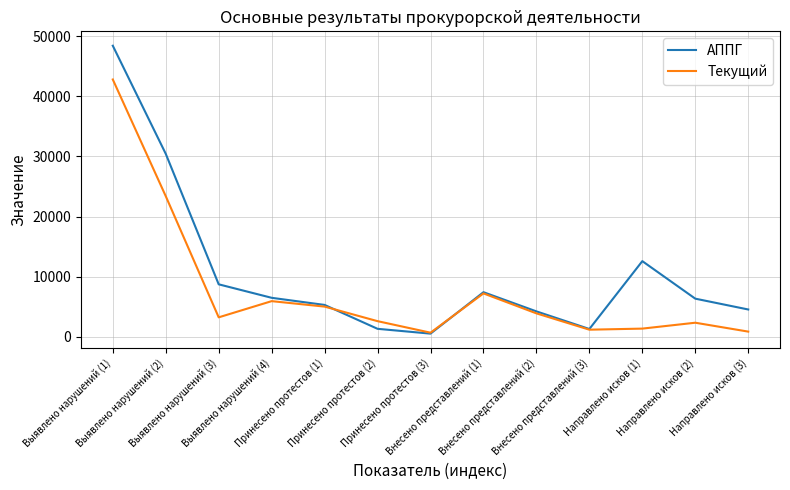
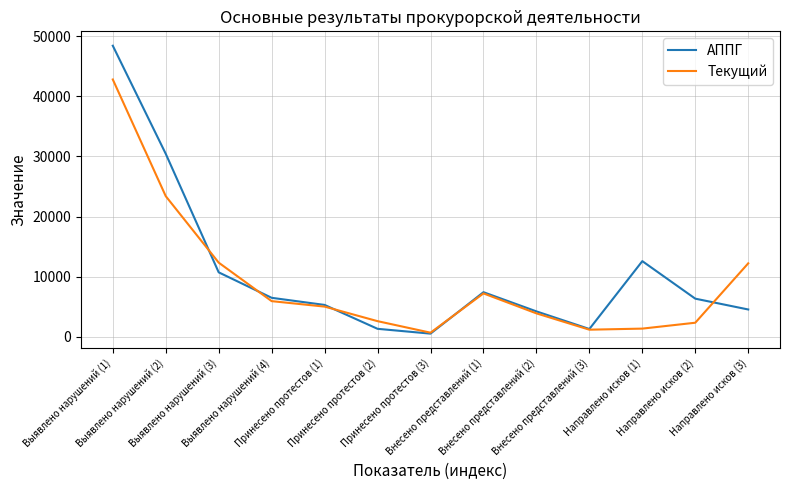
АППГ, Выявлено нарушений (3): 9000 -> 11000
Текущий, Выявлено нарушений (3): 3000 -> 12000
Текущий, Направлено исков (3): 1000 -> 12000
